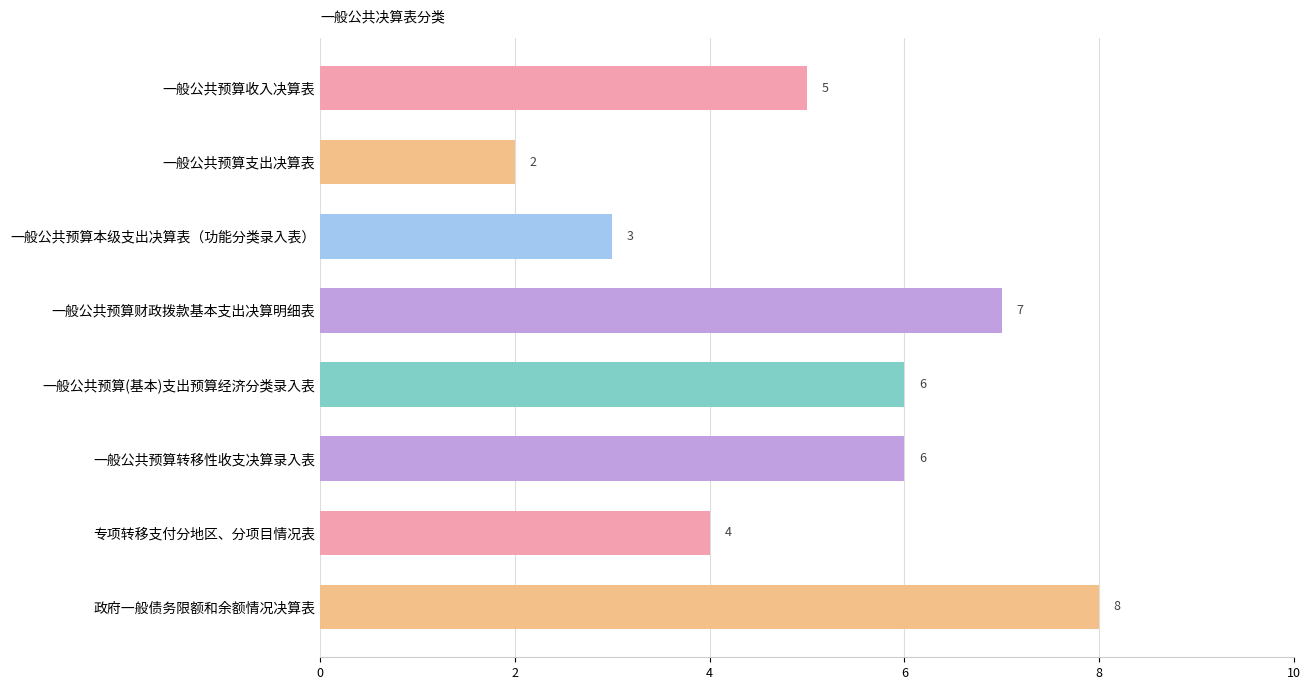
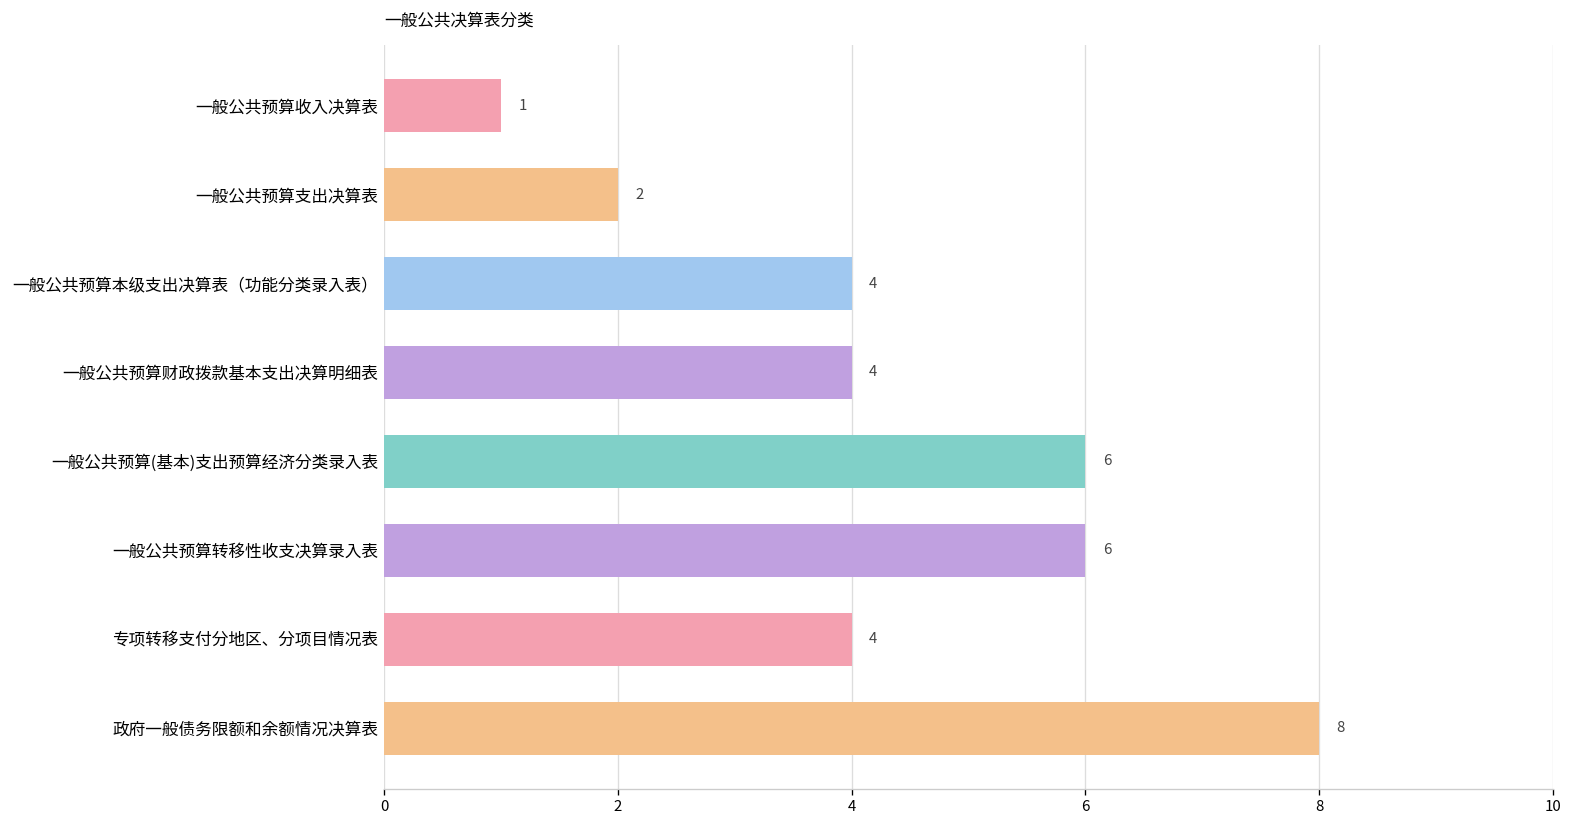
一般公共预算收入决算表: 5 -> 1
一般公共预算本级支出决算表（功能分类录入表）: 3 -> 4
一般公共预算财政拨款基本支出决算明细表: 7 -> 4
